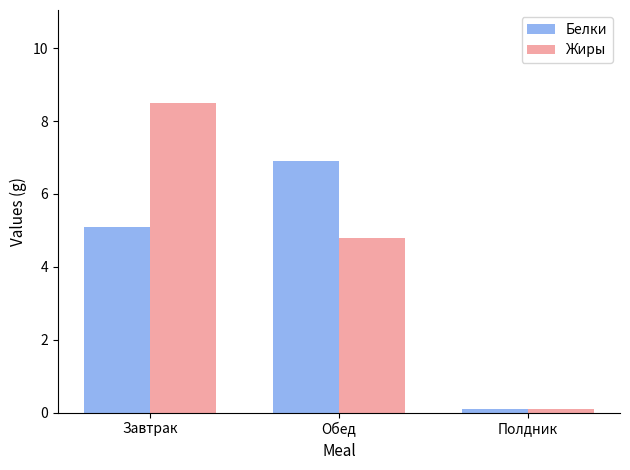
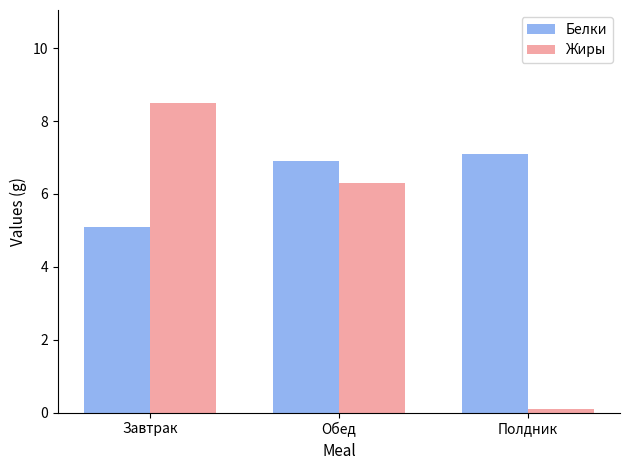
Жиры, Обед: 4.8 -> 6.3
Белки, Полдник: 0.1 -> 7.1
